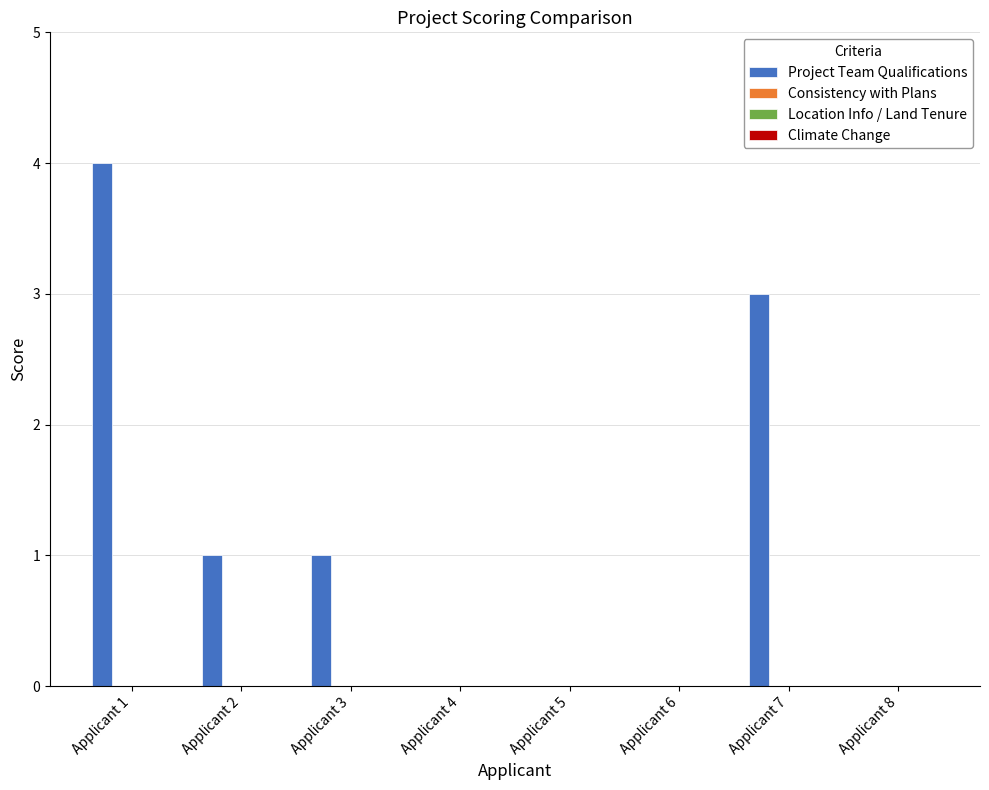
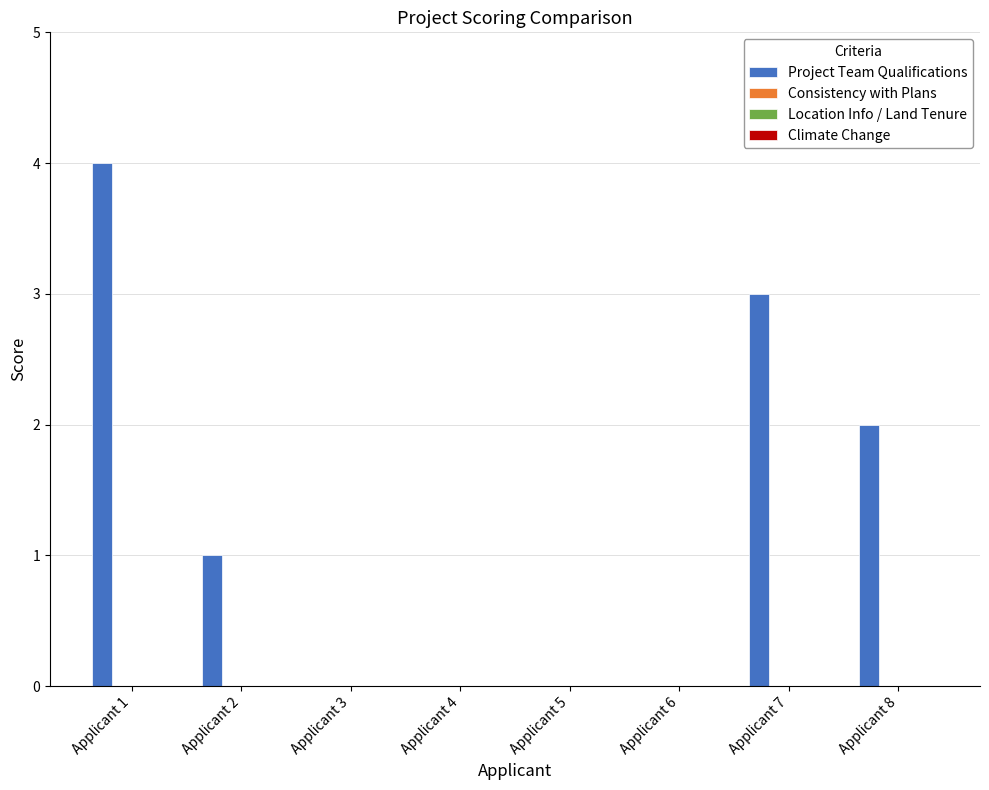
Project Team Qualifications, Applicant 3: 1 -> 0
Project Team Qualifications, Applicant 8: 0 -> 2
